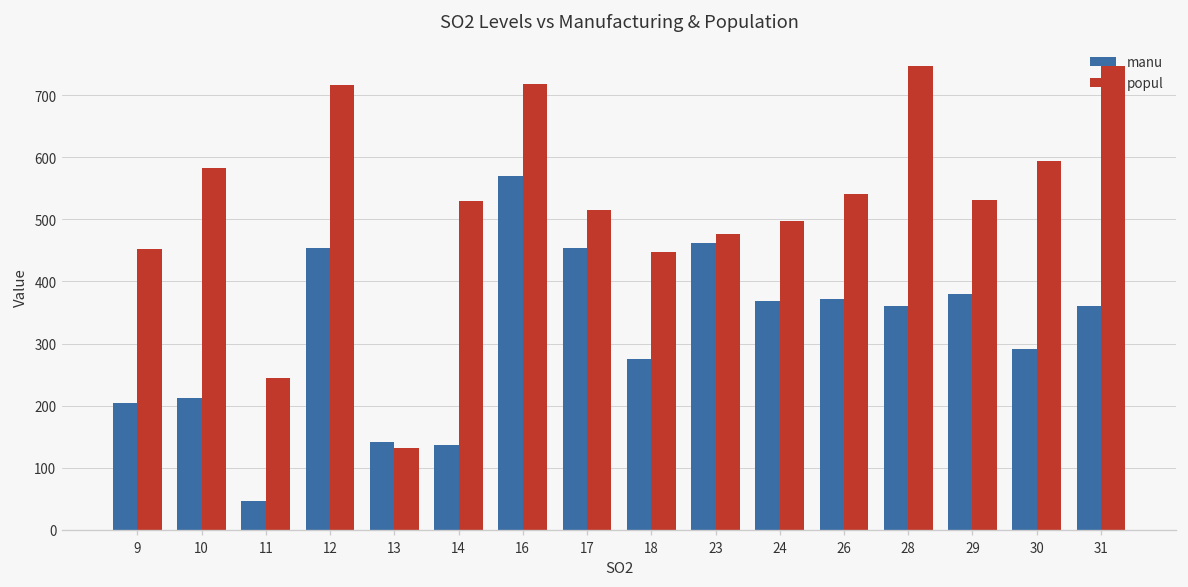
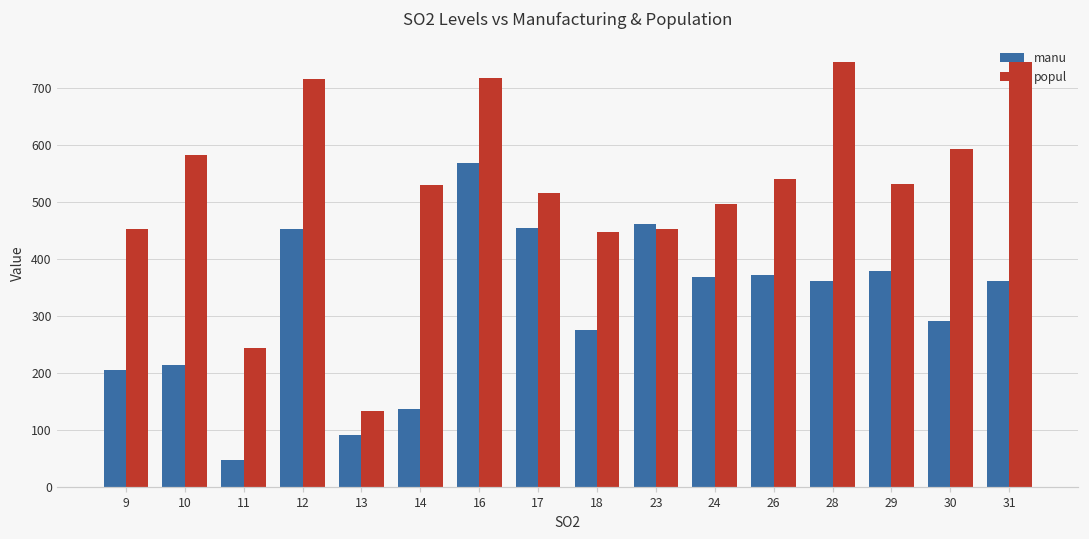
manu, 13: 140 -> 90
popul, 23: 480 -> 450
